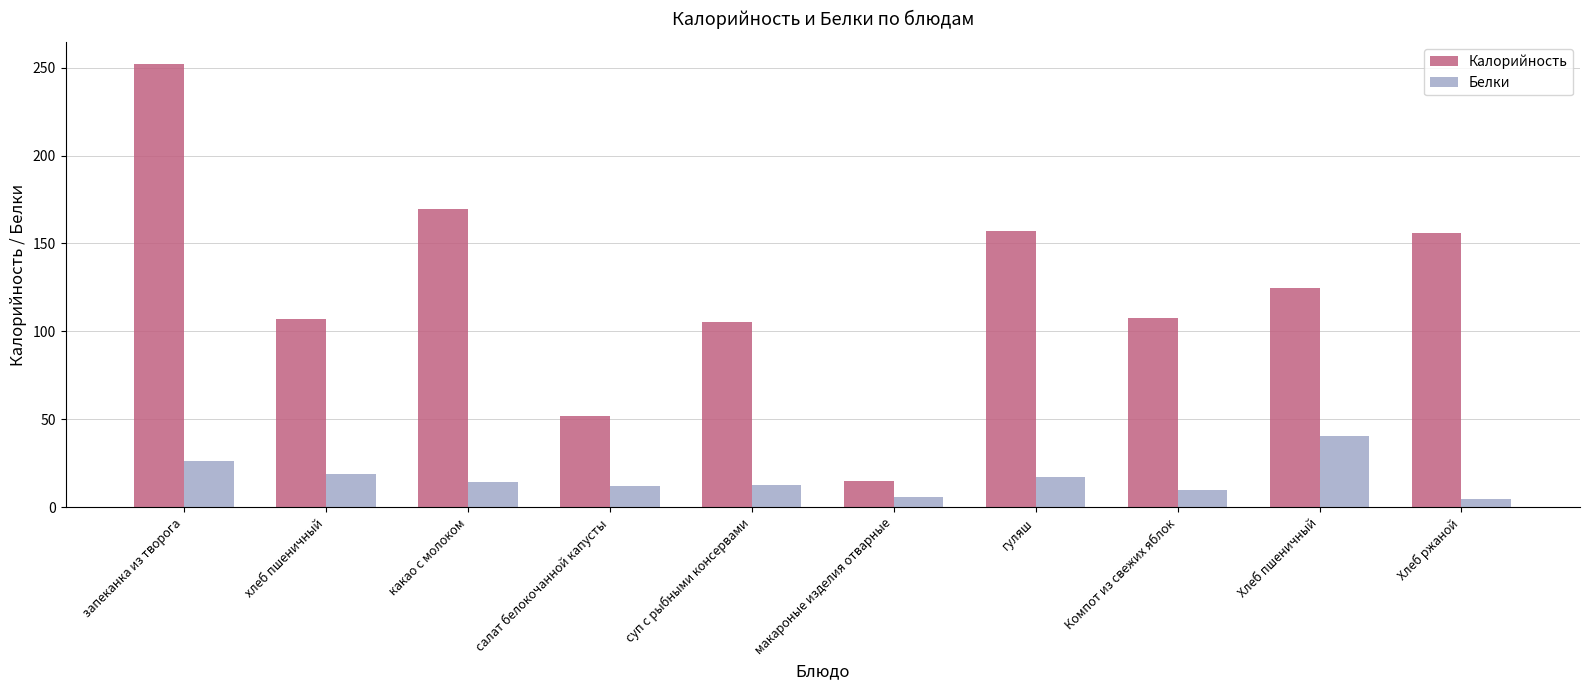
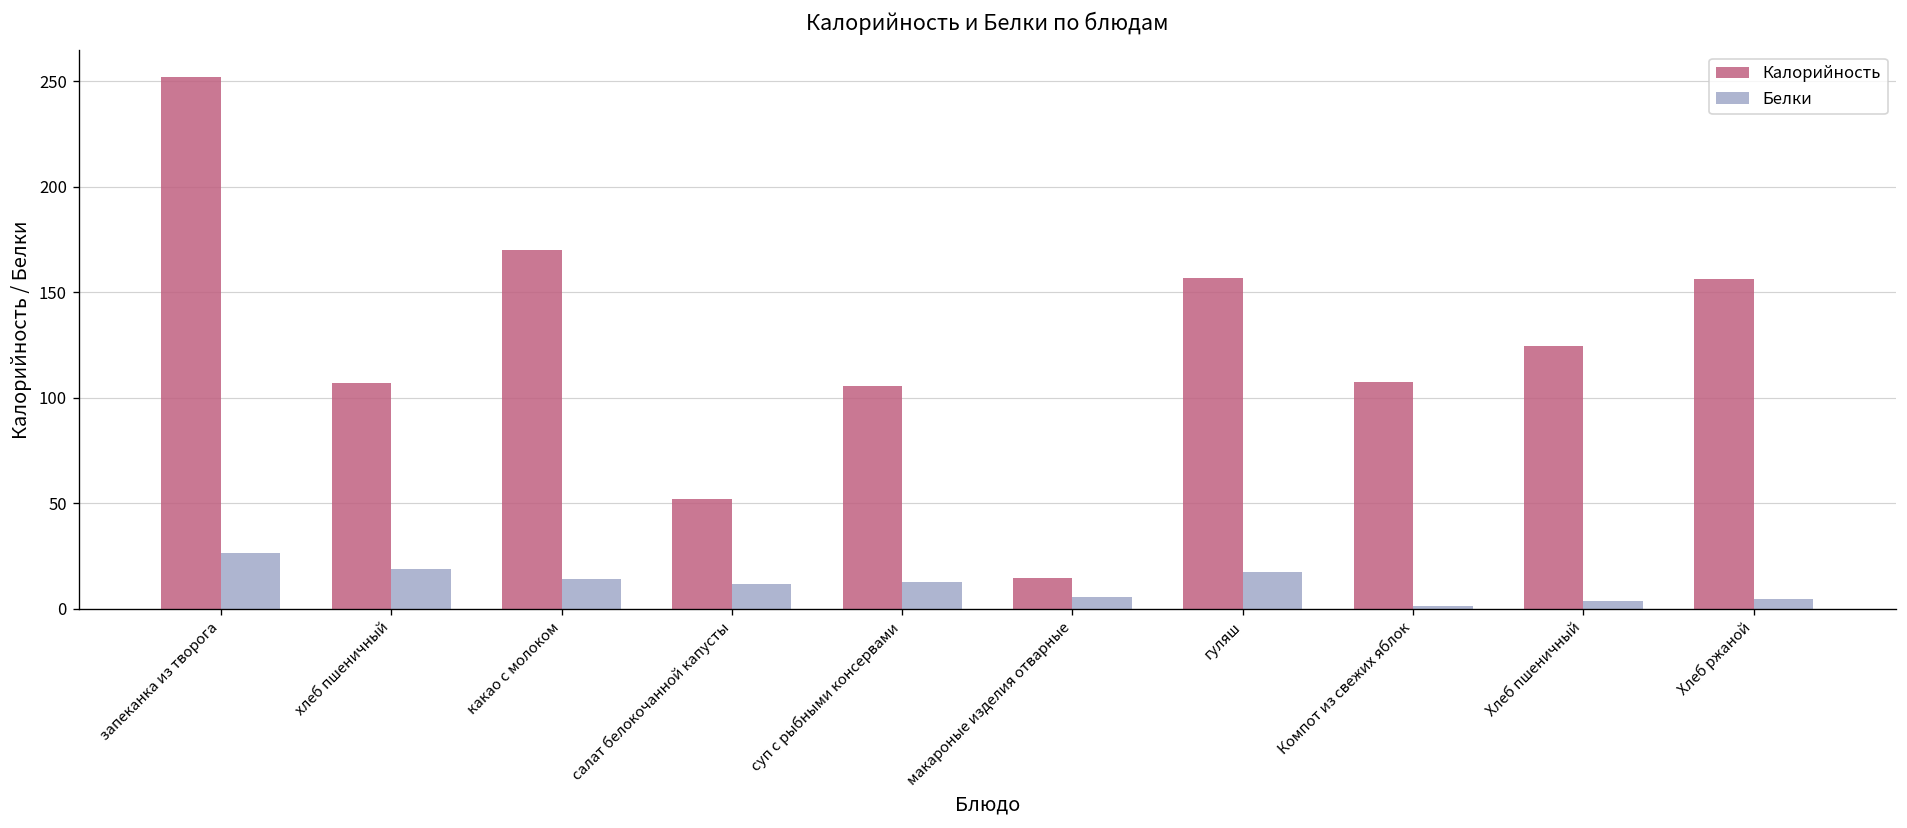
Белки, Компот из свежих яблок: 10 -> 1
Белки, Хлеб пшеничный: 41 -> 4
